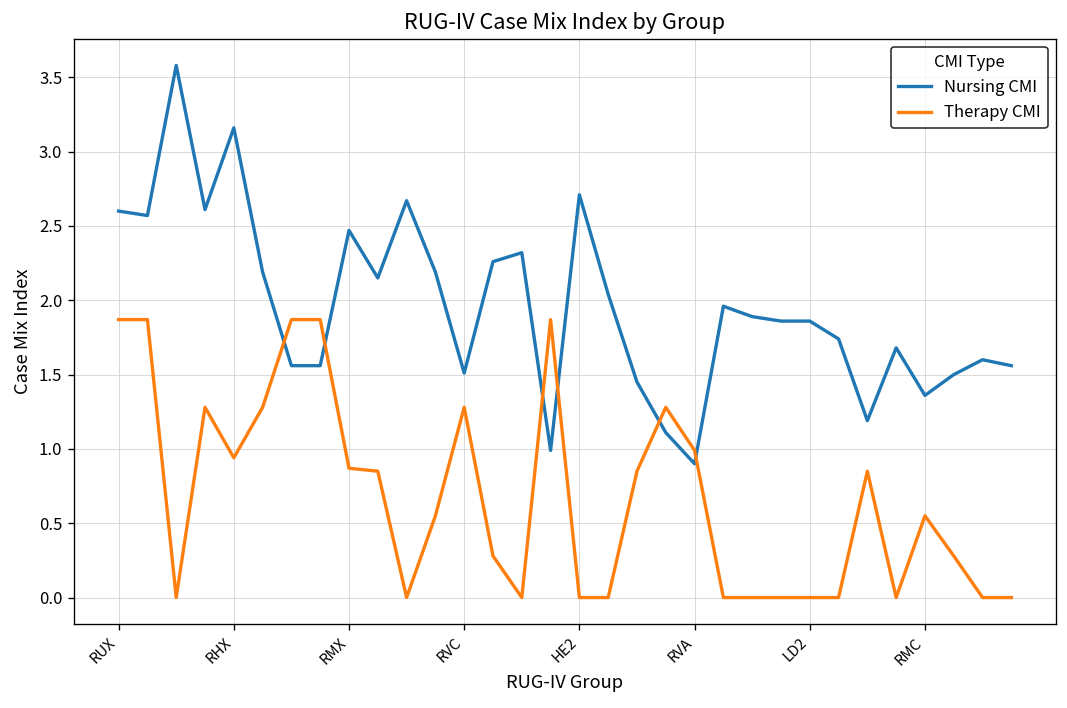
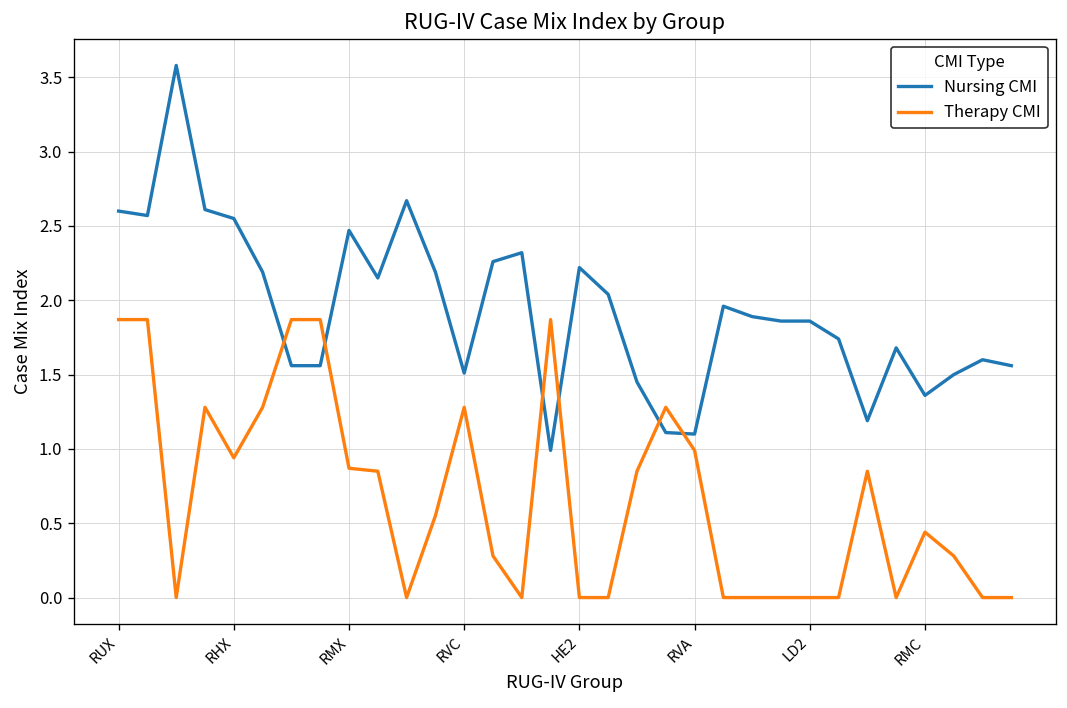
Nursing CMI, RHX: 3.16 -> 2.55
Nursing CMI, HE2: 2.71 -> 2.22
Nursing CMI, RVA: 0.9 -> 1.1
Therapy CMI, RMC: 0.55 -> 0.44
